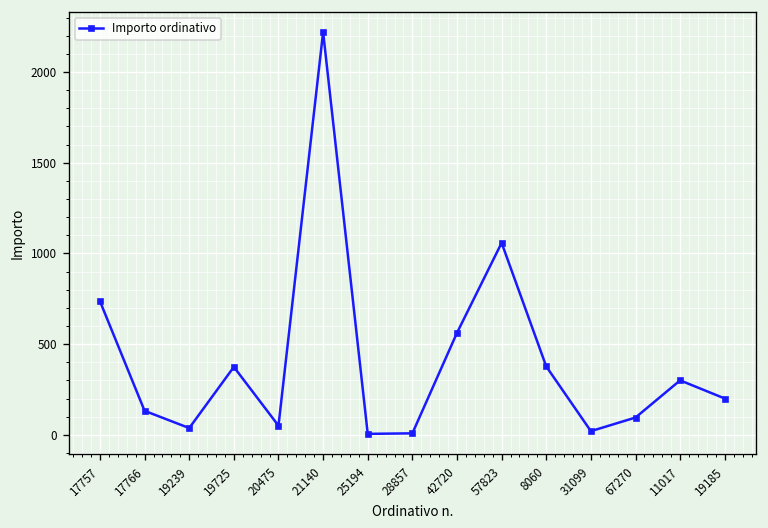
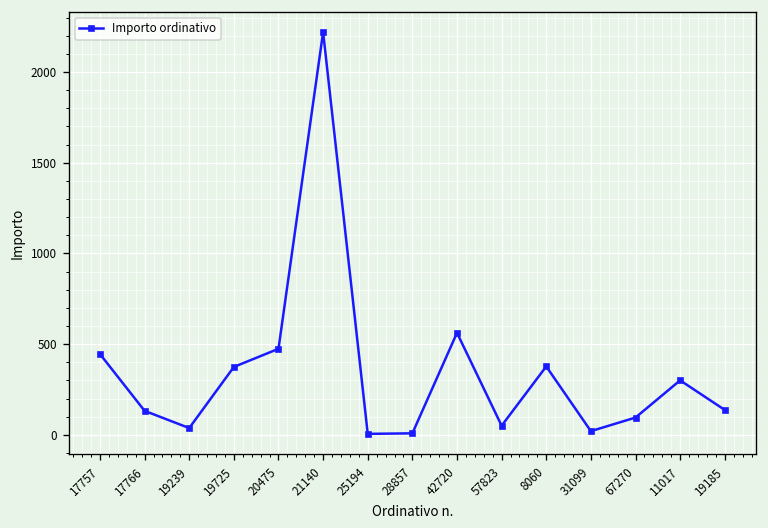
17757: 740 -> 450
20475: 50 -> 470
57823: 1060 -> 50
19185: 200 -> 140
